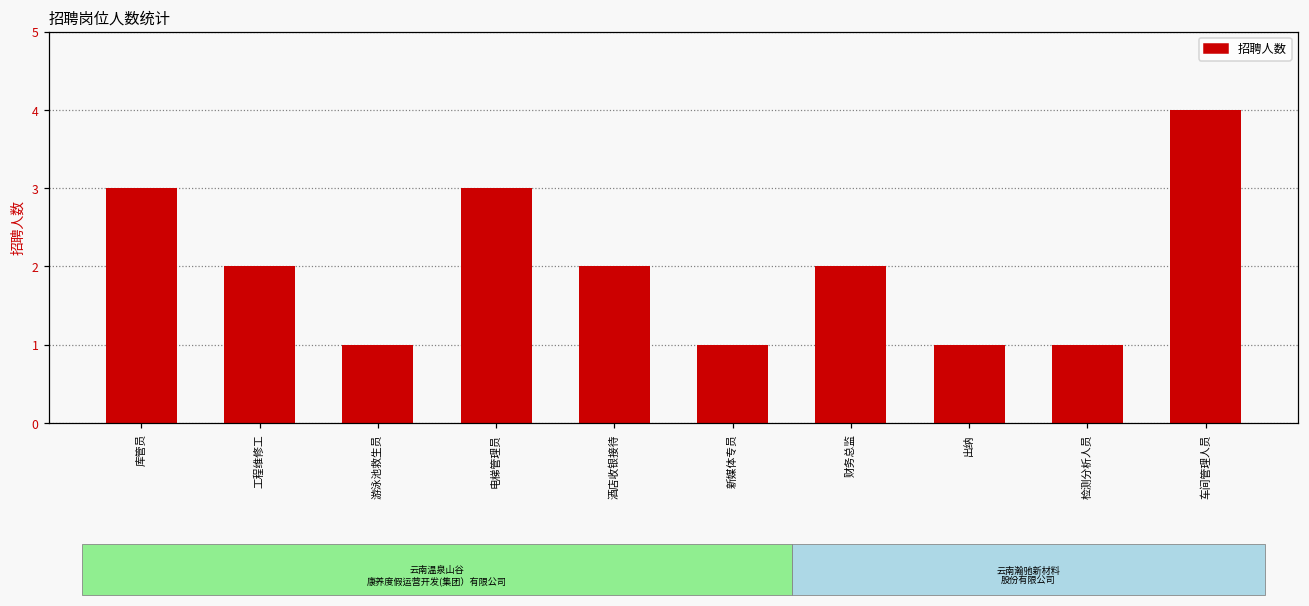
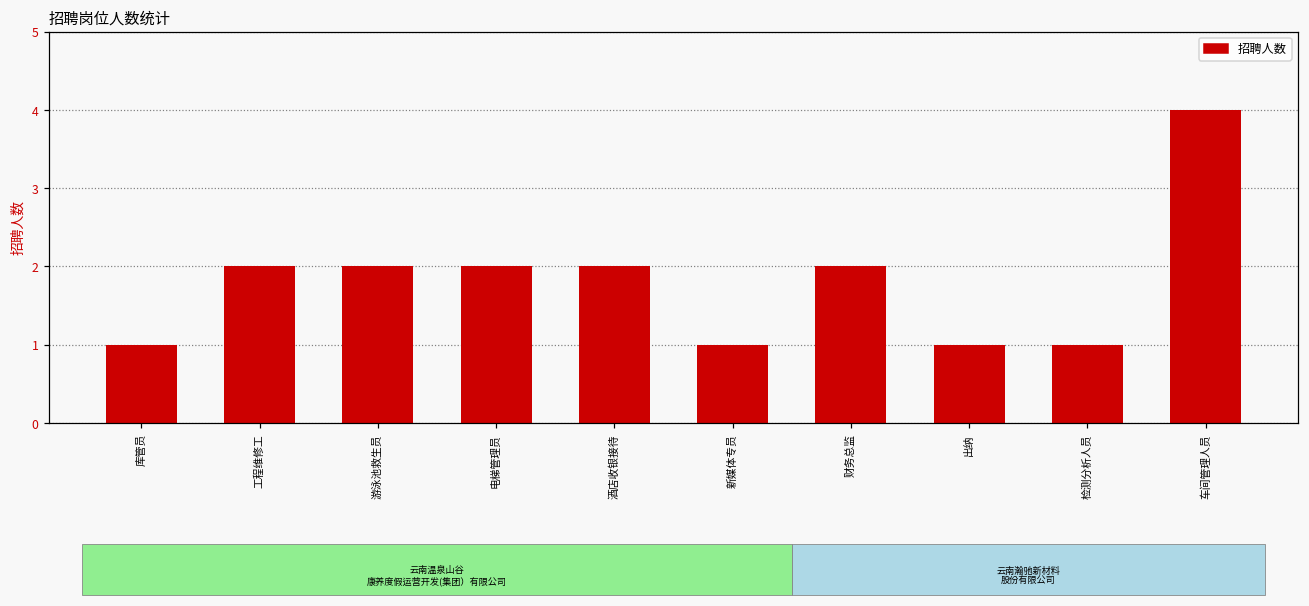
库管员: 3 -> 1
游泳池救生员: 1 -> 2
电梯管理员: 3 -> 2
